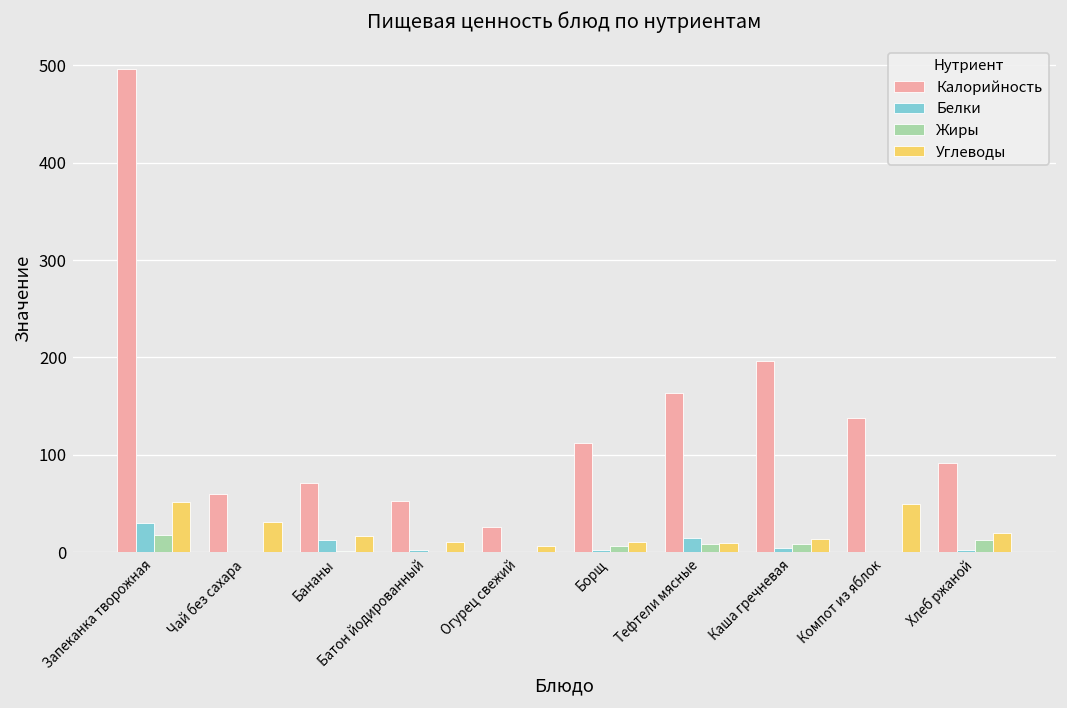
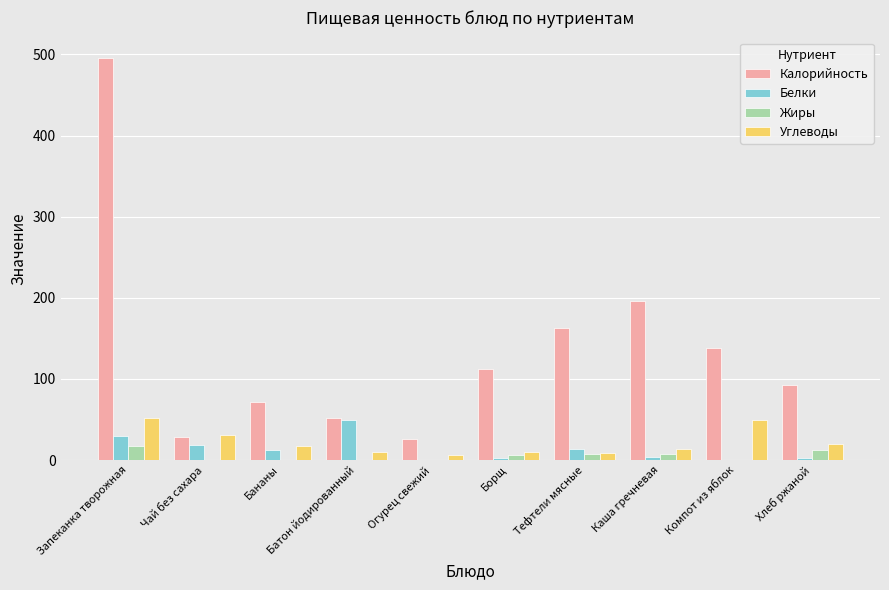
Калорийность, Чай без сахара: 60 -> 30
Белки, Чай без сахара: 0 -> 20
Белки, Батон йодированный: 0 -> 50
